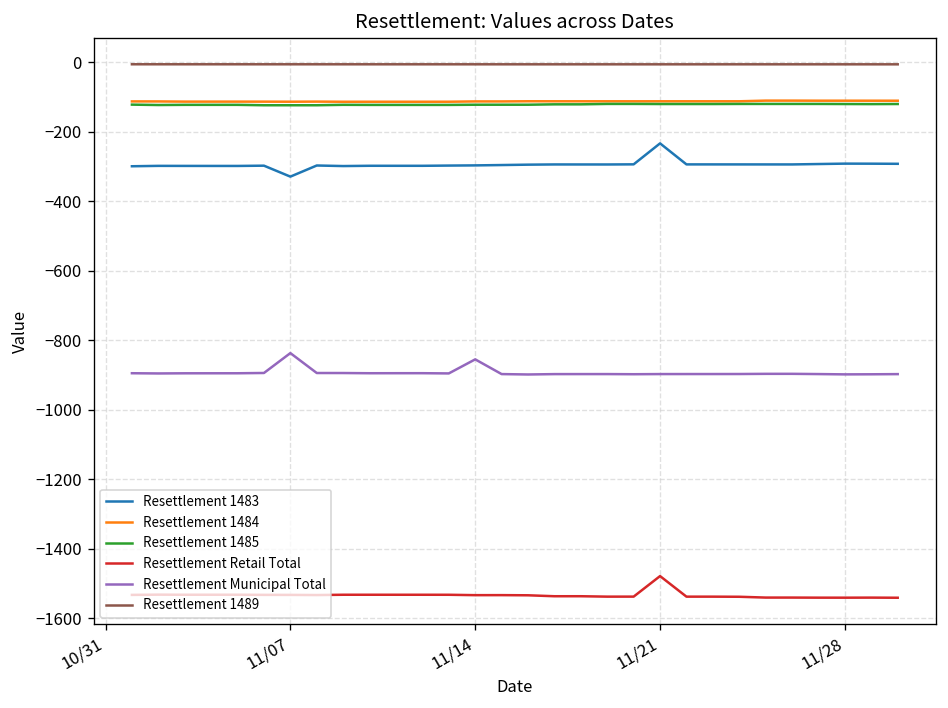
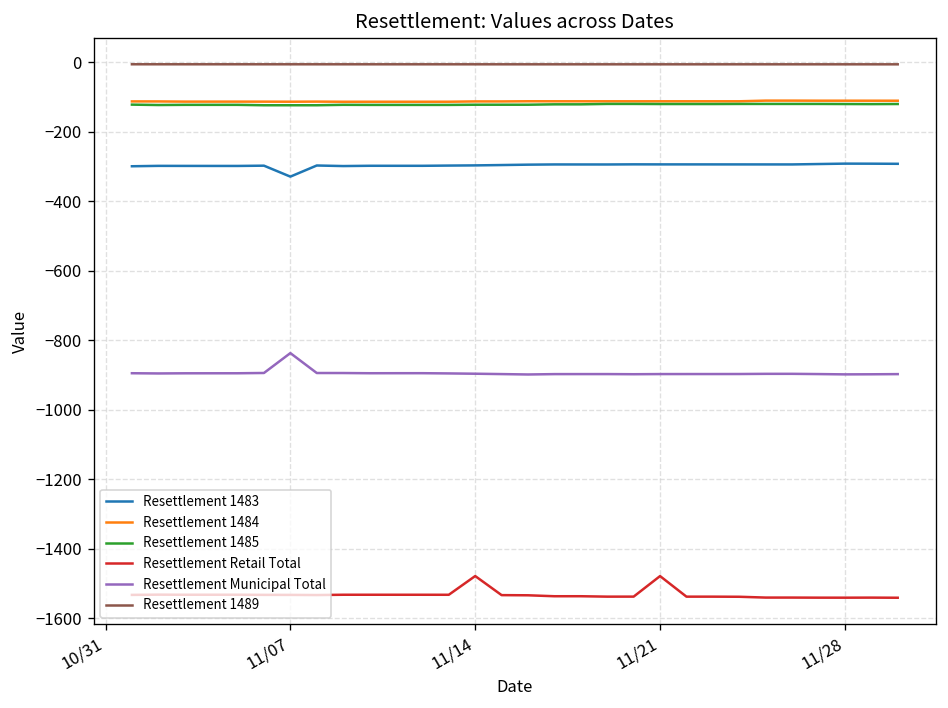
Resettlement Retail Total, 11/14: -1530 -> -1480
Resettlement Municipal Total, 11/14: -850 -> -900
Resettlement 1483, 11/21: -230 -> -290
